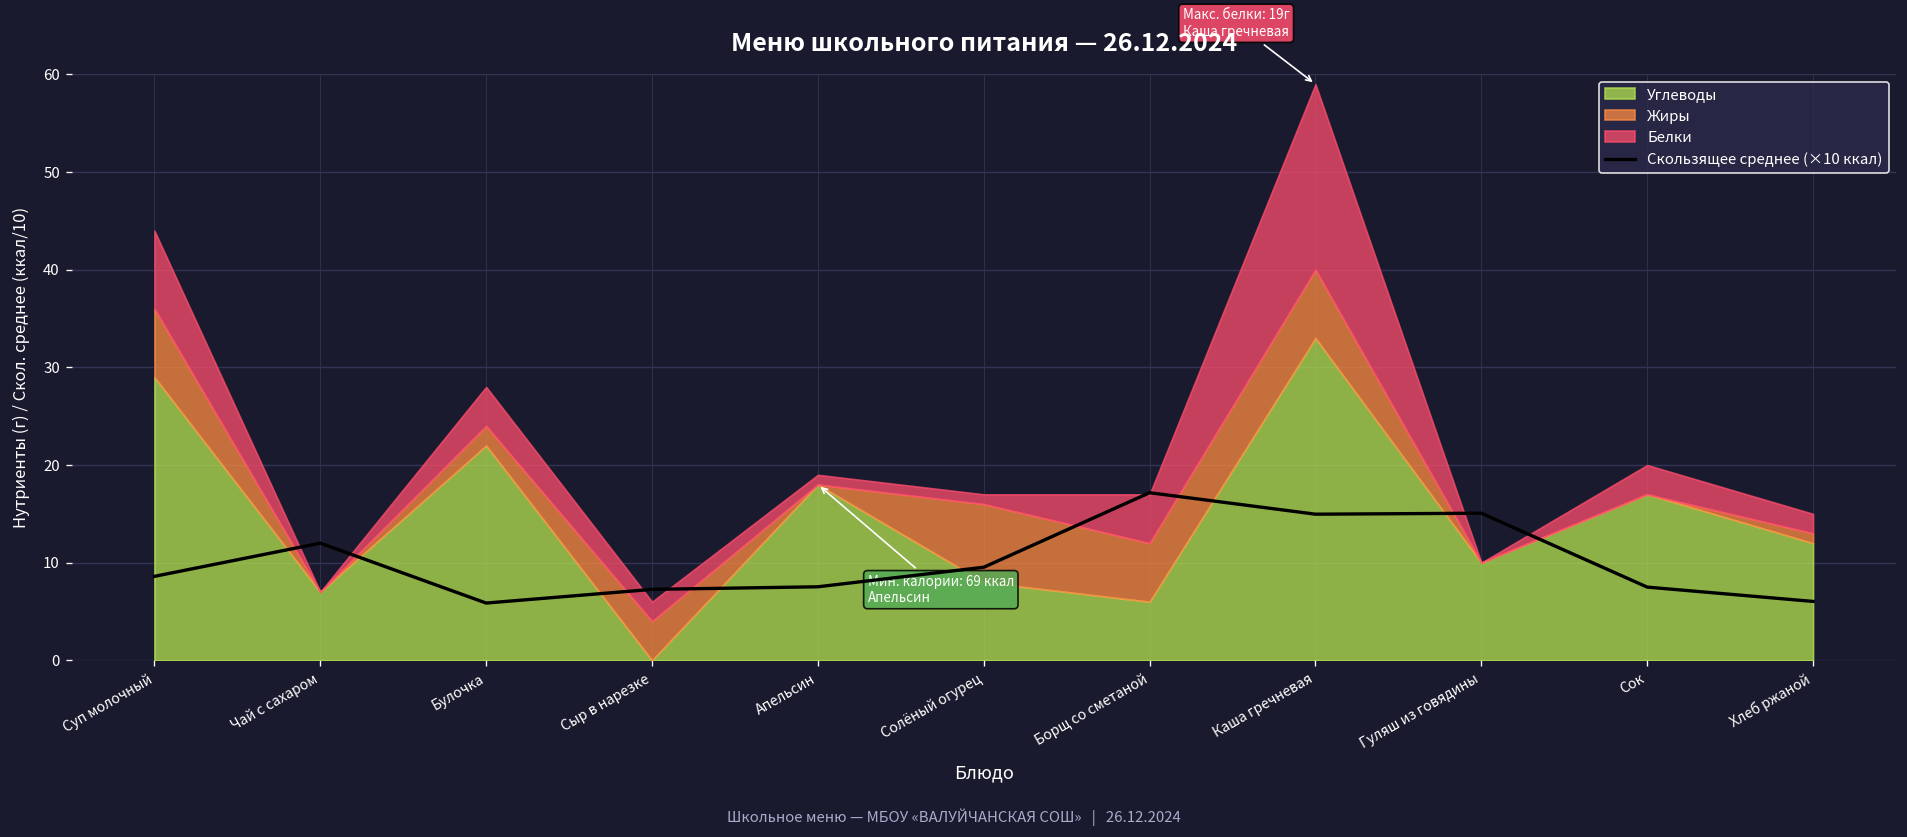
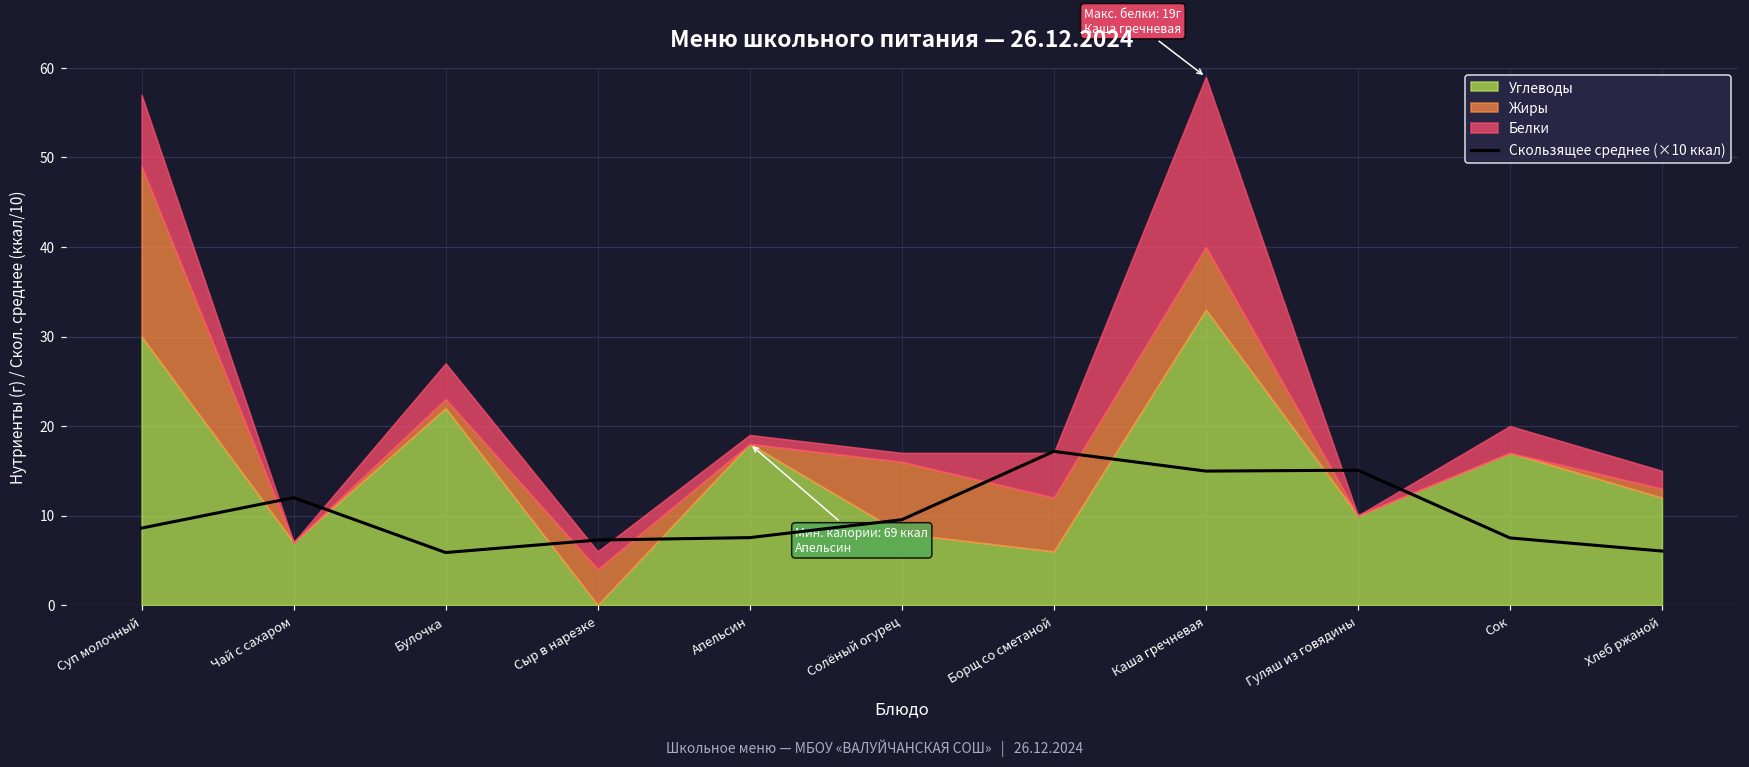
Углеводы, Суп молочный: 29 -> 30
Жиры, Суп молочный: 7 -> 19
Жиры, Булочка: 2 -> 1
